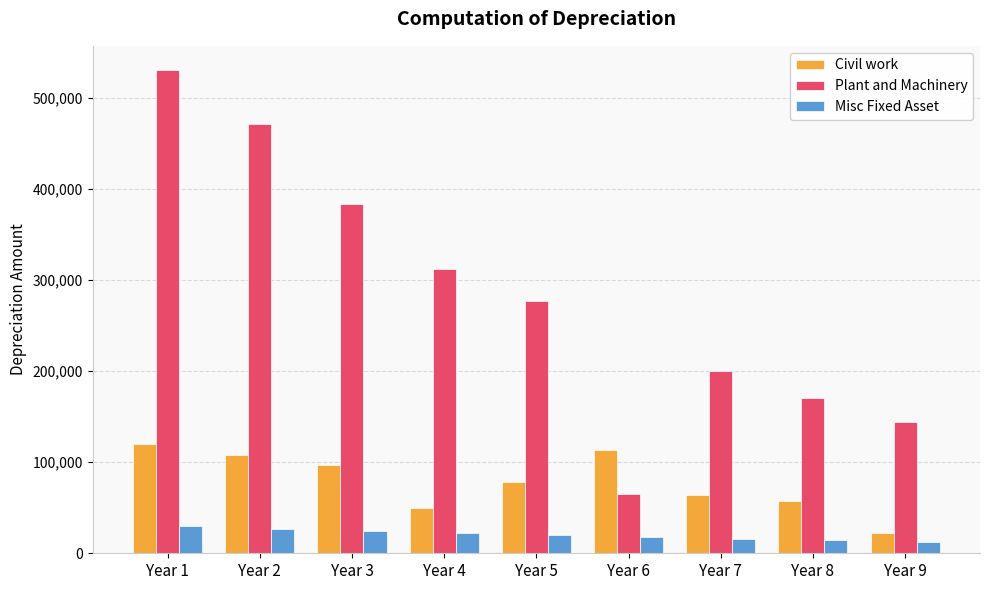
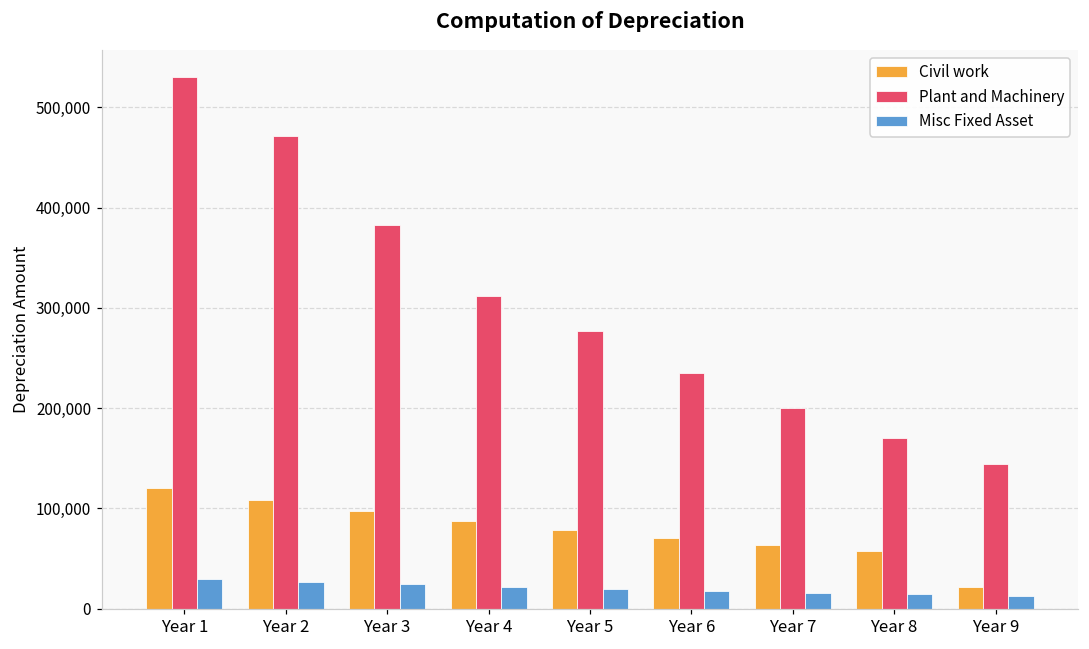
Civil work, Year 4: 50,000 -> 90,000
Civil work, Year 6: 110,000 -> 70,000
Plant and Machinery, Year 6: 70,000 -> 240,000
